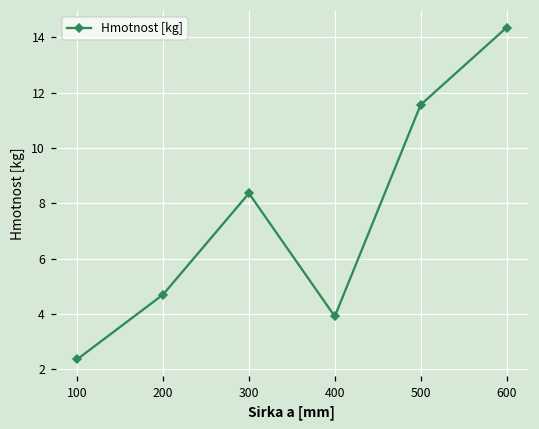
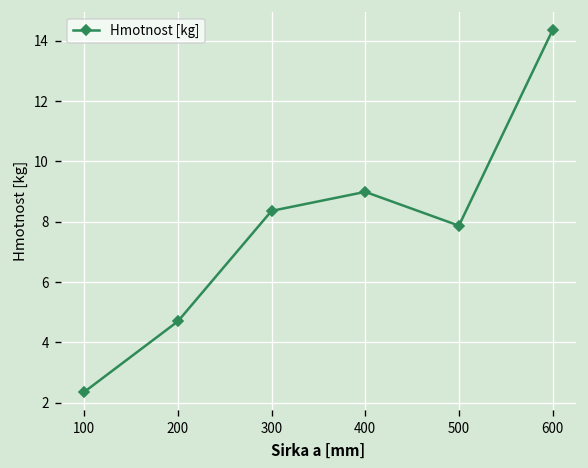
400: 3.9 -> 9.0
500: 11.6 -> 7.9
